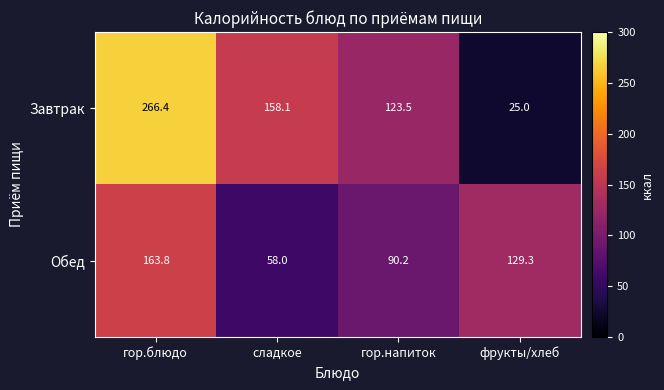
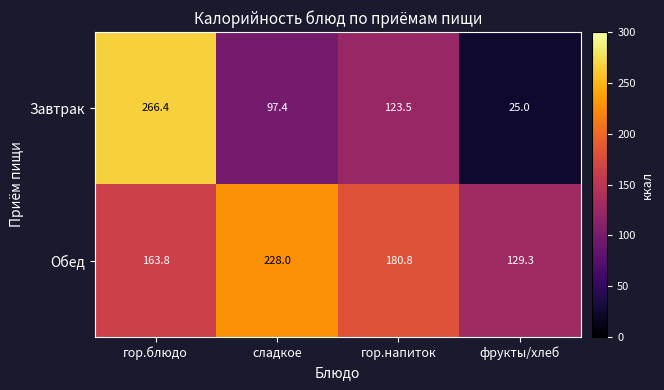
Завтрак, сладкое: 158.1 -> 97.4
Обед, сладкое: 58.0 -> 228.0
Обед, гор.напиток: 90.2 -> 180.8
